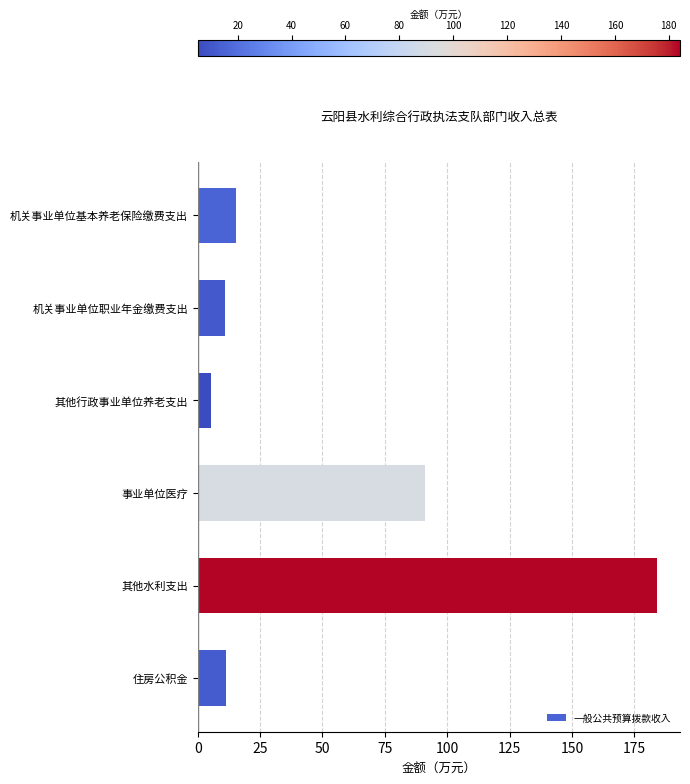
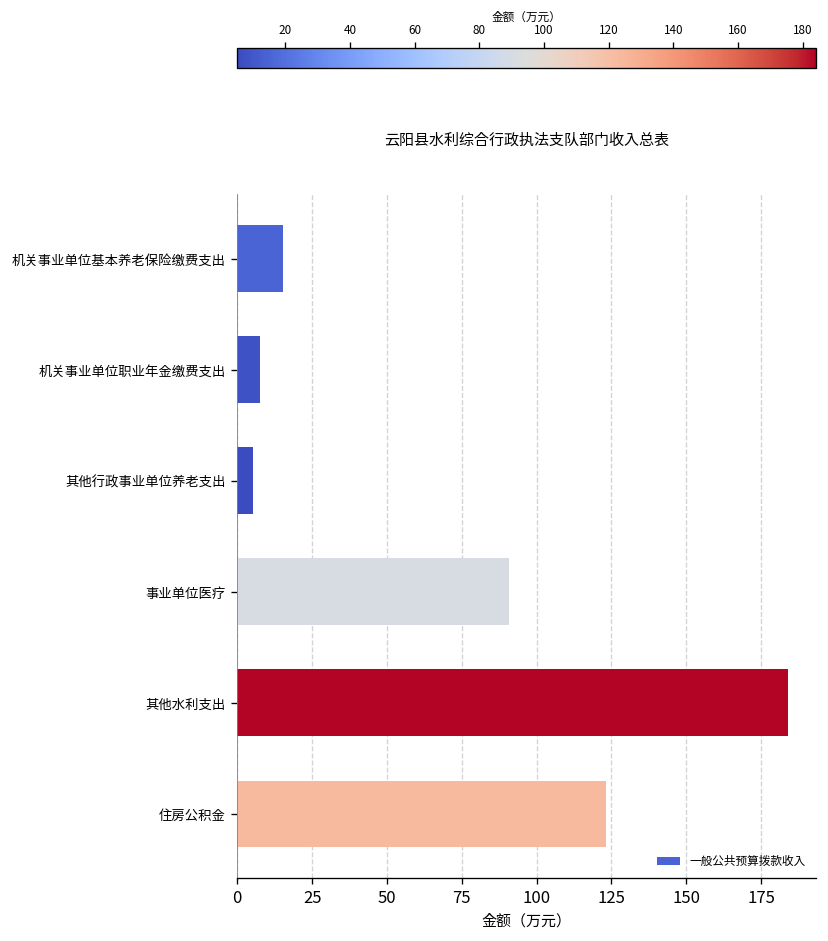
机关事业单位职业年金缴费支出: 11 -> 8
住房公积金: 12 -> 123
